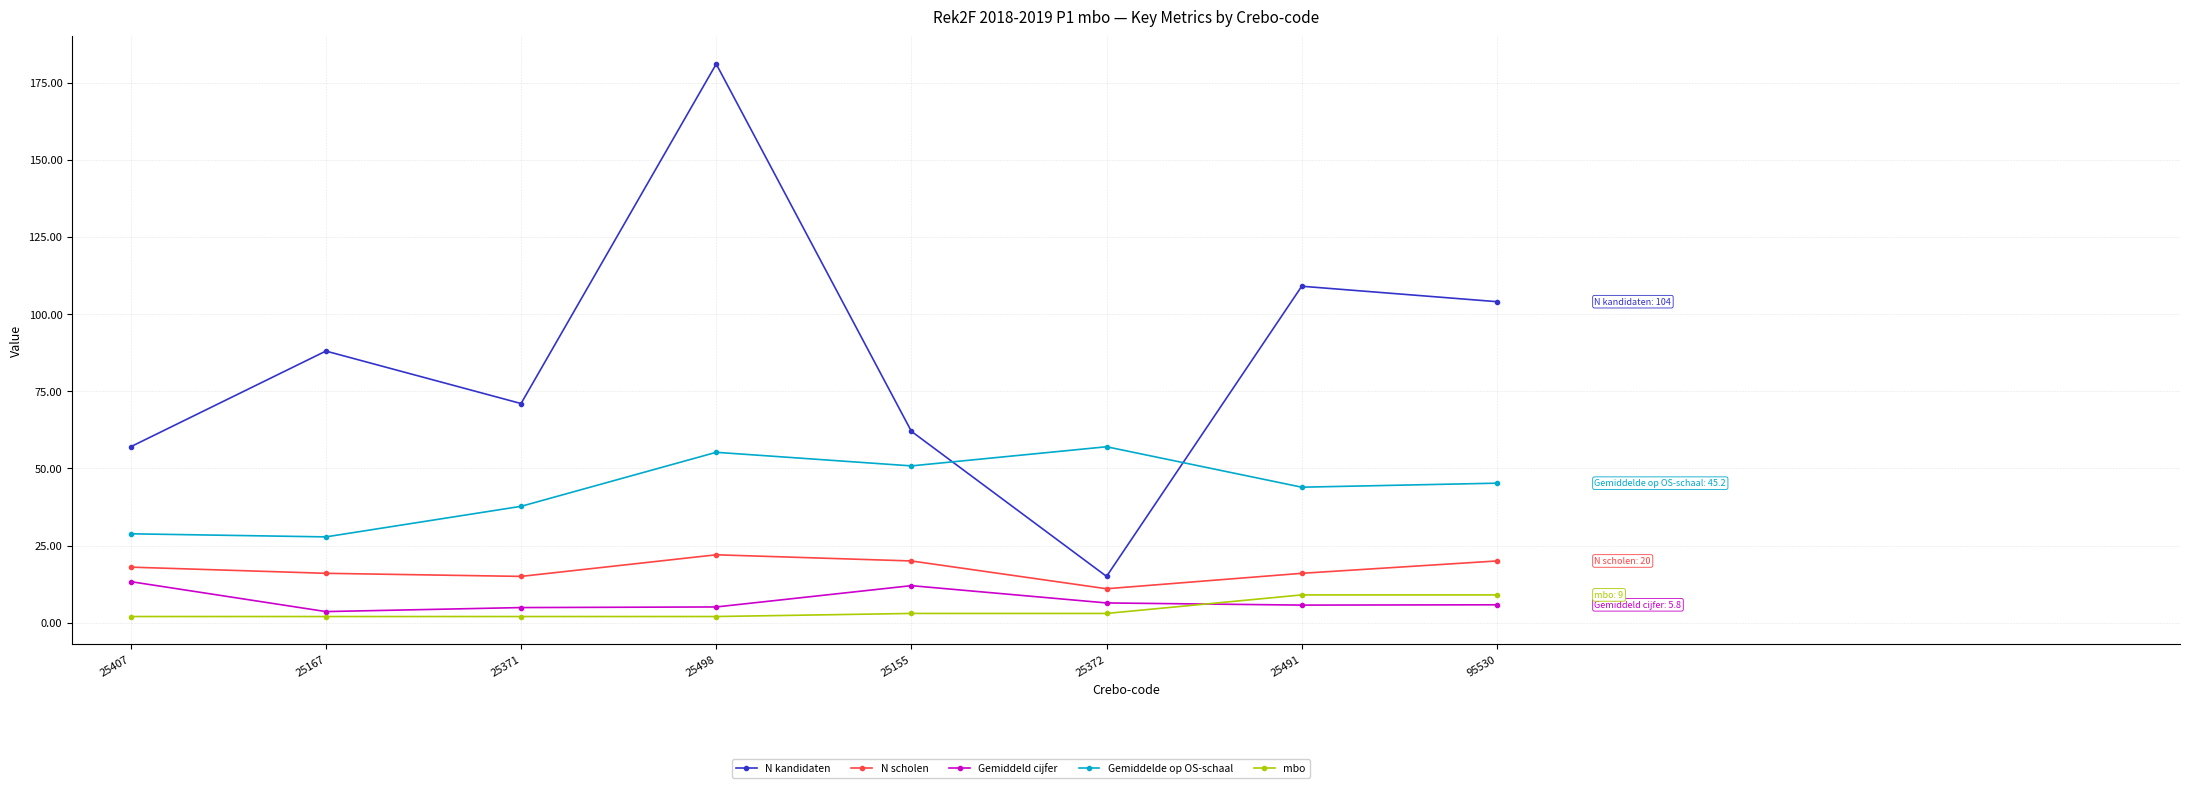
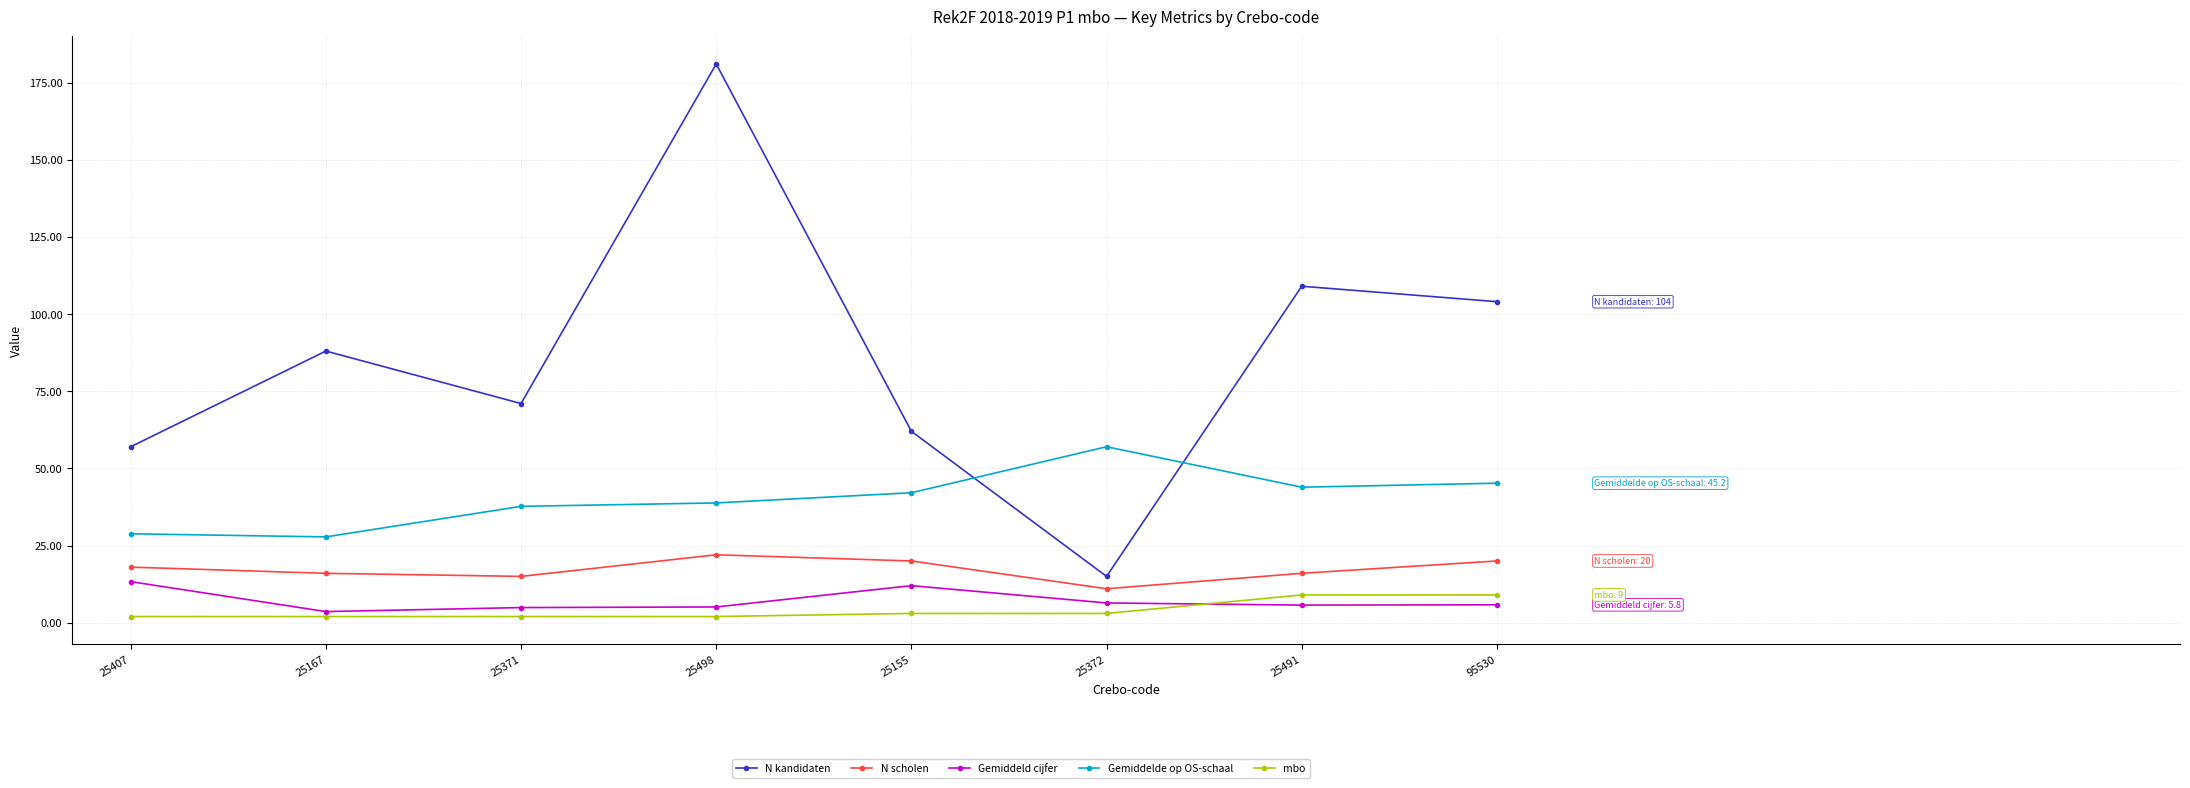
Gemiddelde op OS-schaal, 25498: 55 -> 39
Gemiddelde op OS-schaal, 25155: 51 -> 42
